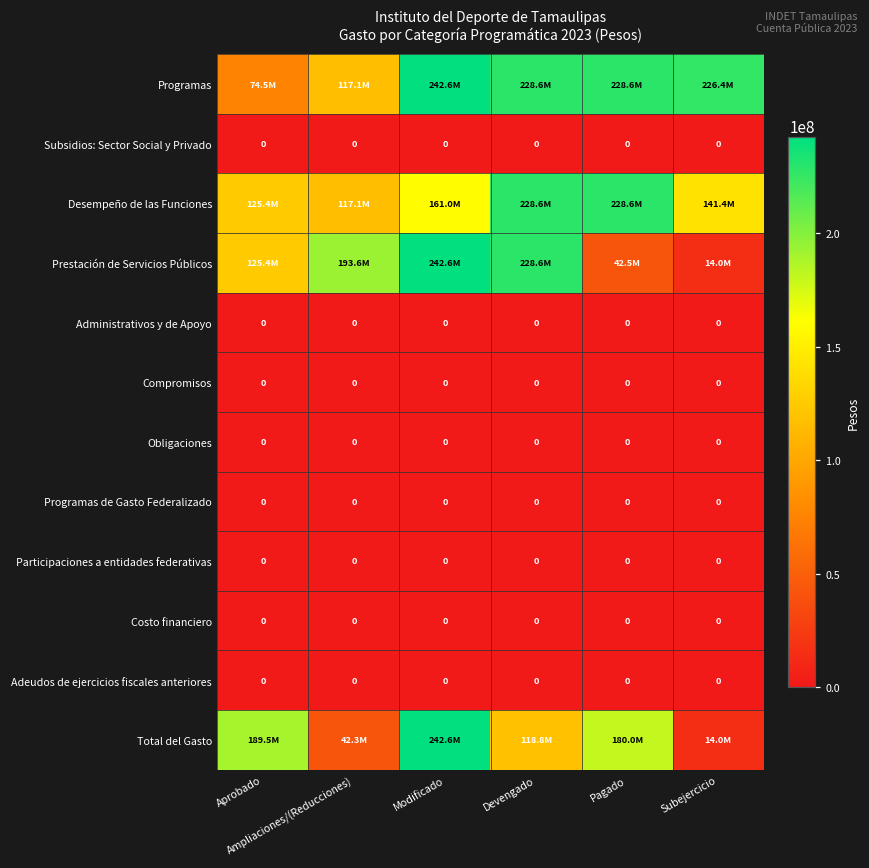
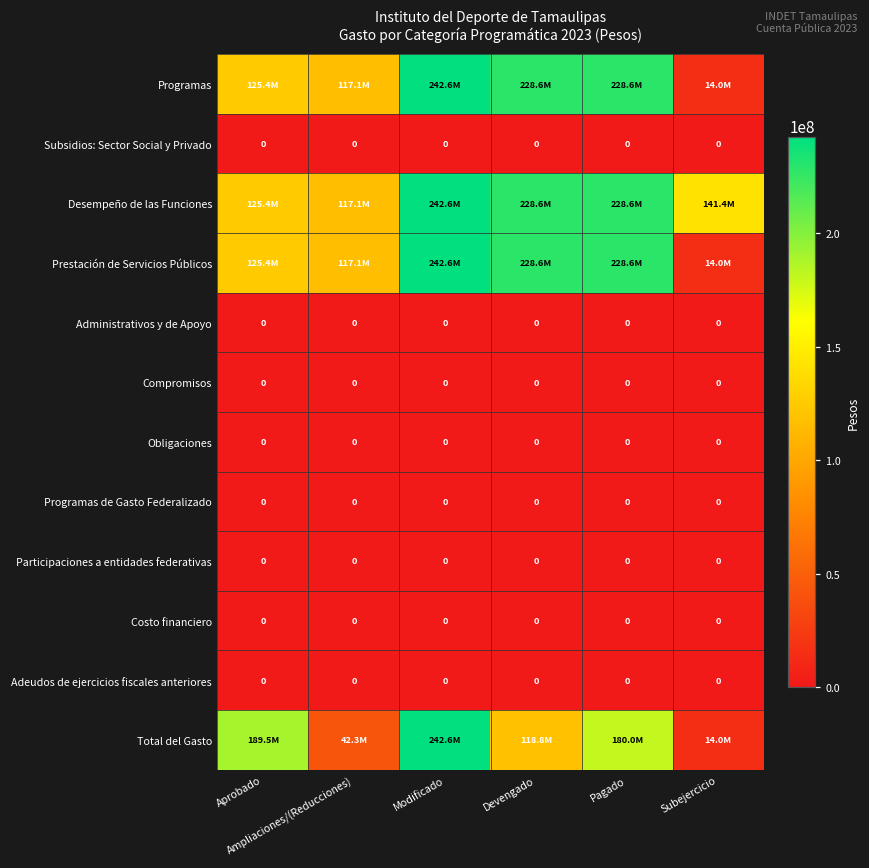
Programas, Aprobado: 74.5M -> 125.4M
Programas, Subejercicio: 226.4M -> 14.0M
Desempeño de las Funciones, Modificado: 161.0M -> 242.6M
Prestación de Servicios Públicos, Ampliaciones/(Reducciones): 193.6M -> 117.1M
Prestación de Servicios Públicos, Pagado: 42.5M -> 228.6M
